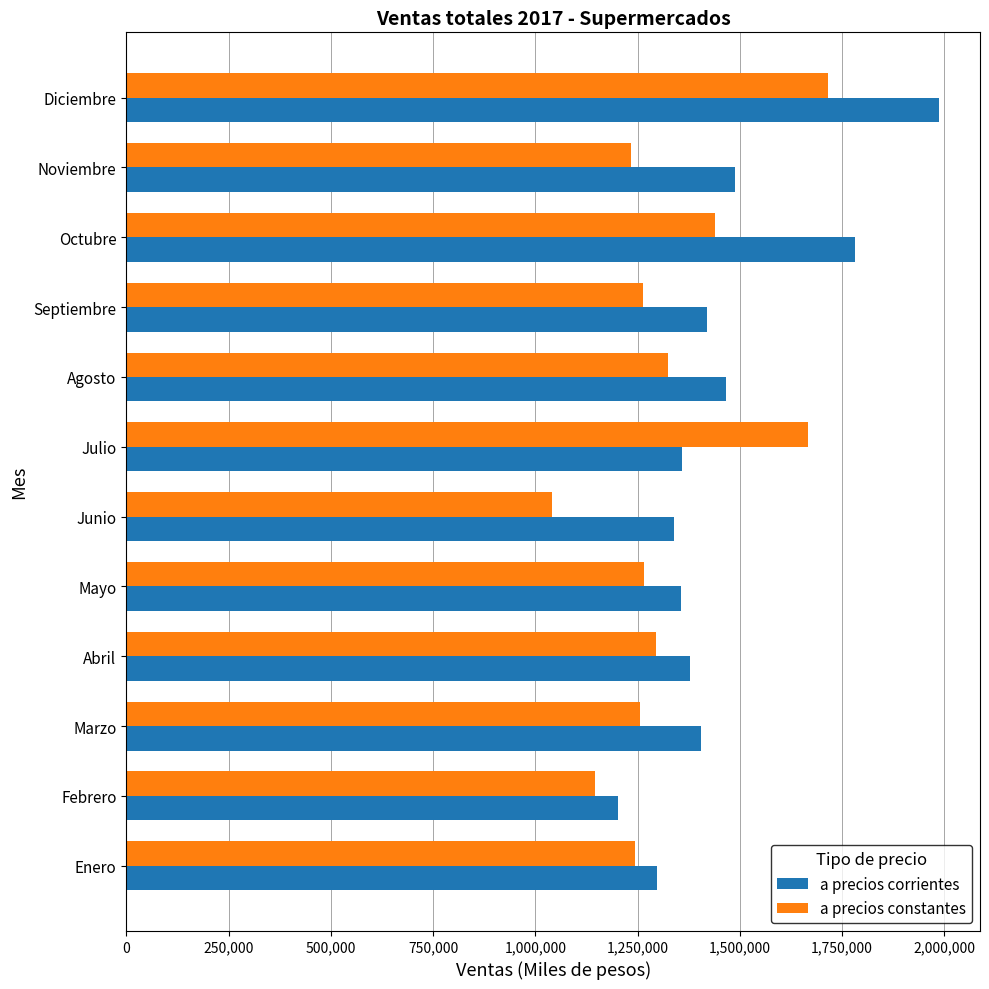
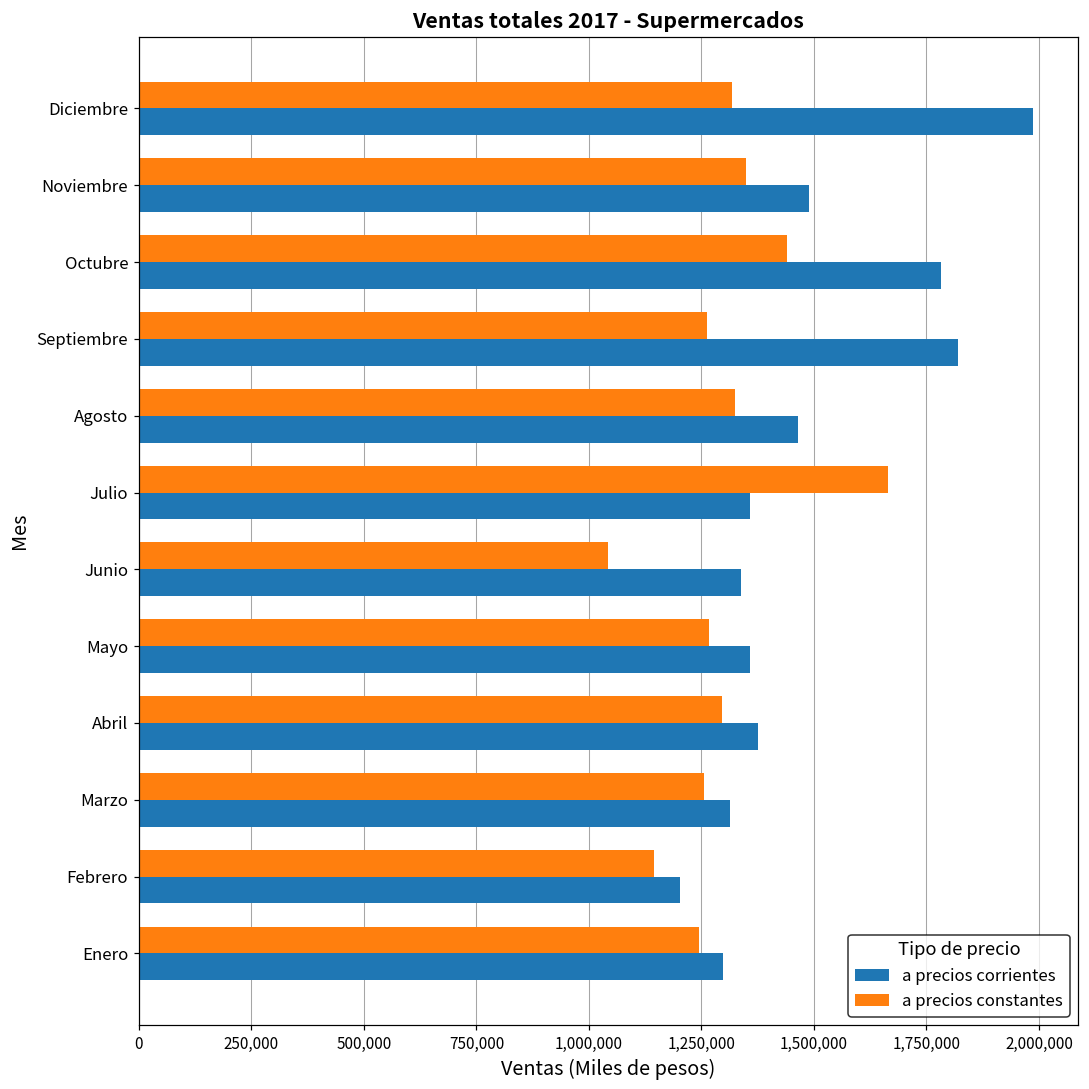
a precios constantes, Diciembre: 1,720,000 -> 1,320,000
a precios constantes, Noviembre: 1,230,000 -> 1,350,000
a precios corrientes, Septiembre: 1,420,000 -> 1,820,000
a precios corrientes, Marzo: 1,400,000 -> 1,310,000
